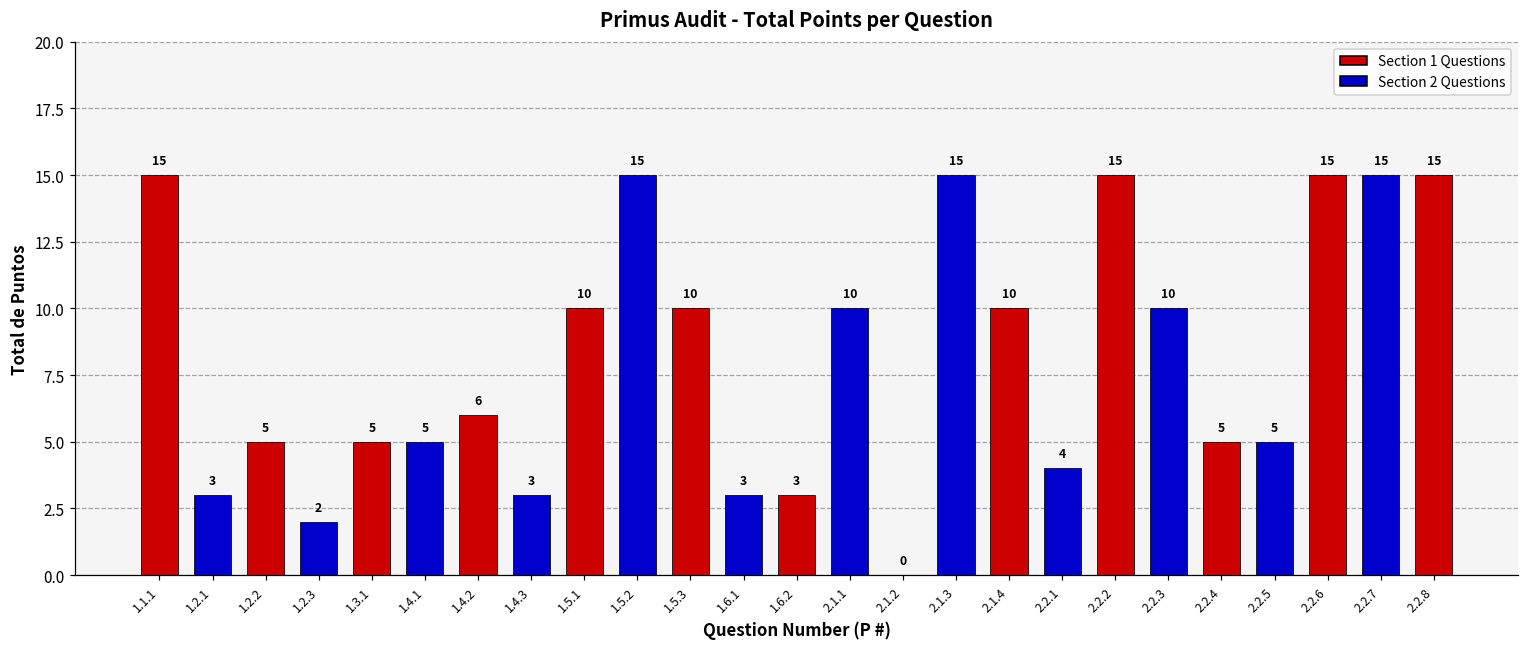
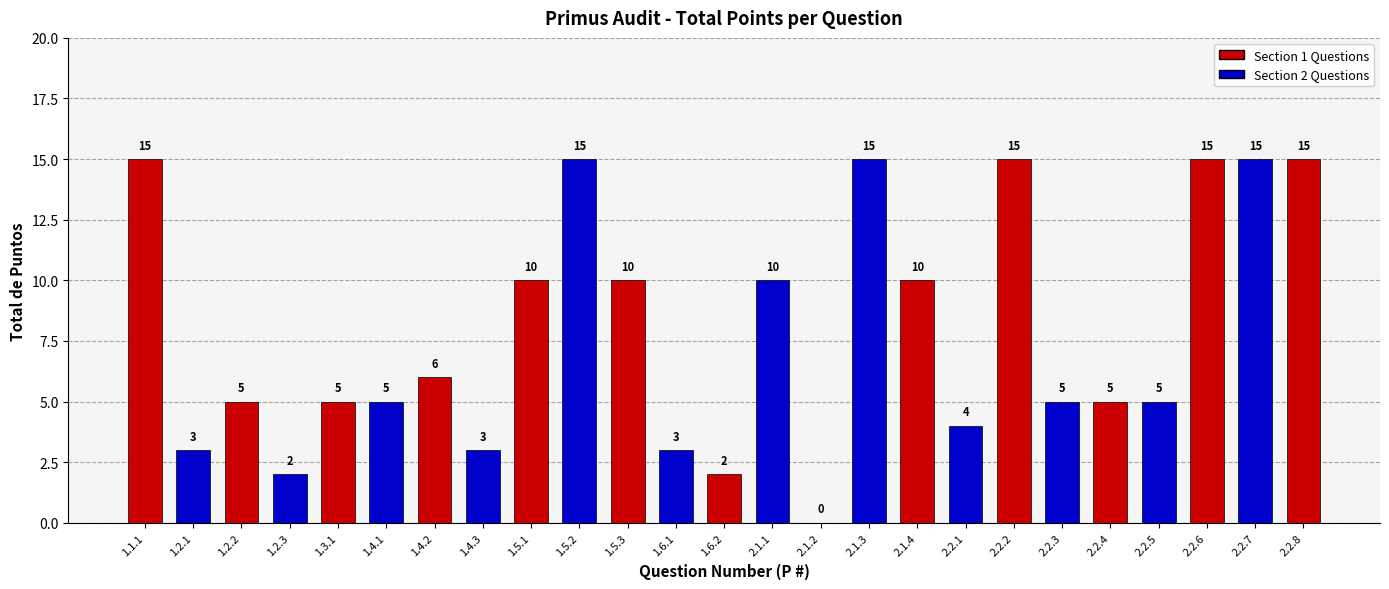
1.6.2: 3 -> 2
2.2.3: 10 -> 5
